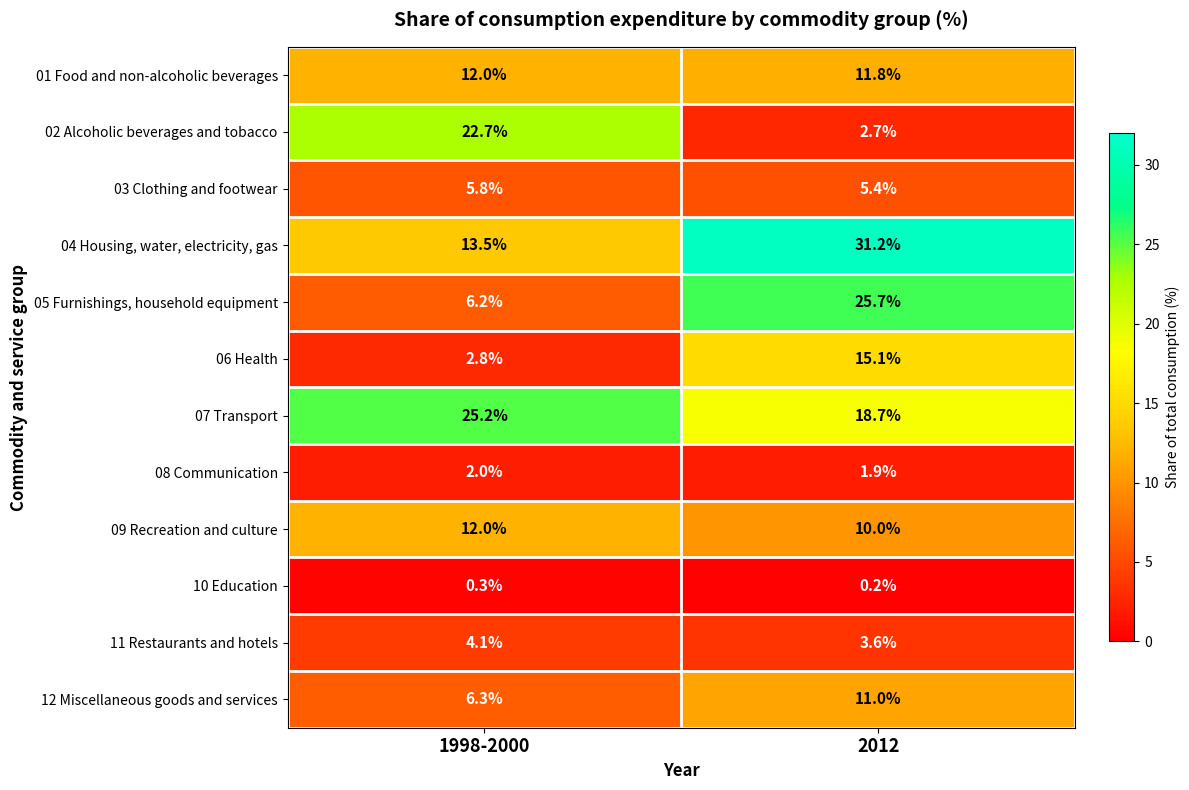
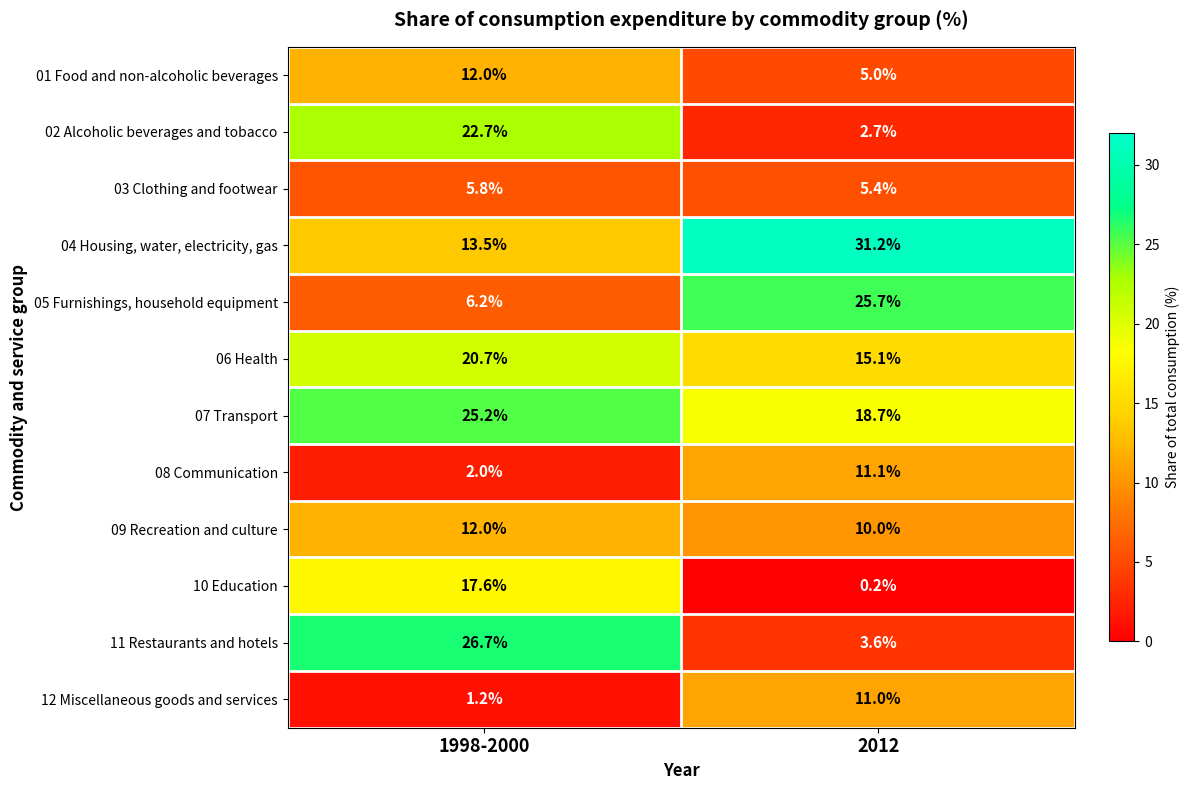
01 Food and non-alcoholic beverages, 2012: 11.8% -> 5.0%
06 Health, 1998-2000: 2.8% -> 20.7%
08 Communication, 2012: 1.9% -> 11.1%
10 Education, 1998-2000: 0.3% -> 17.6%
11 Restaurants and hotels, 1998-2000: 4.1% -> 26.7%
12 Miscellaneous goods and services, 1998-2000: 6.3% -> 1.2%
